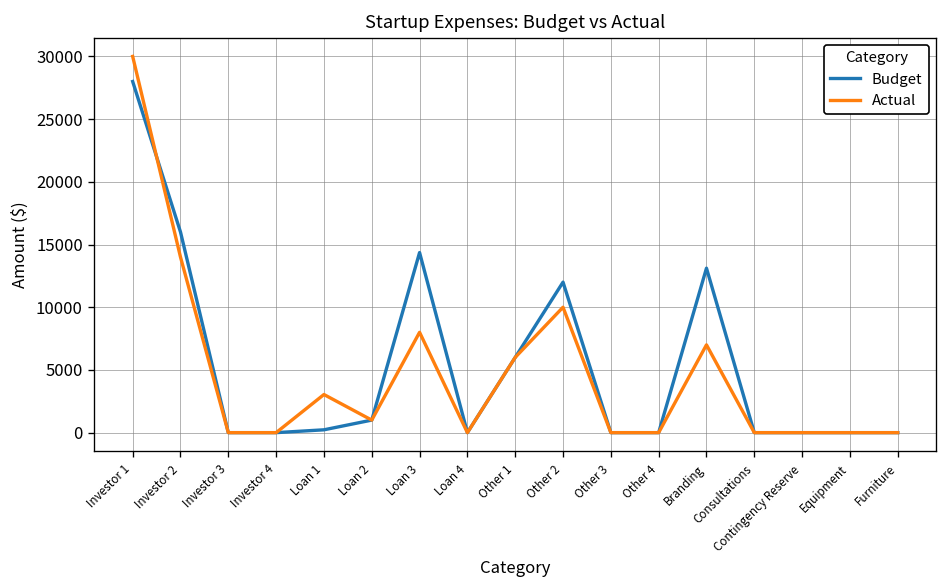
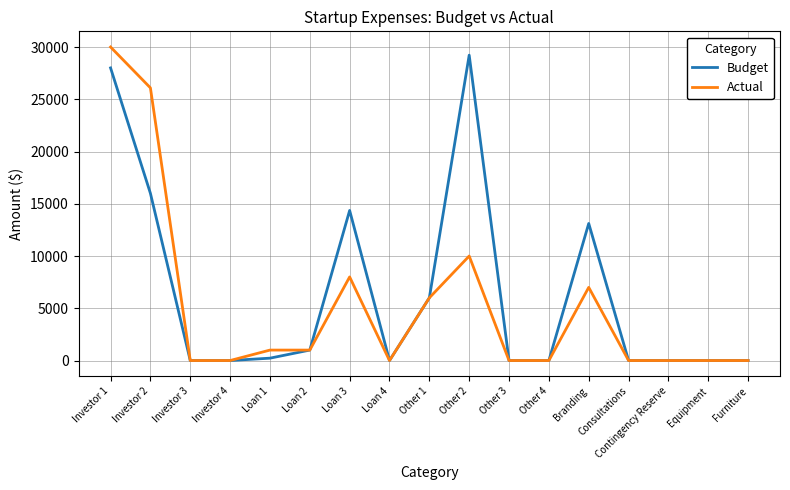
Actual, Investor 2: 14000 -> 26100
Actual, Loan 1: 3000 -> 1000
Budget, Other 2: 12000 -> 29200
